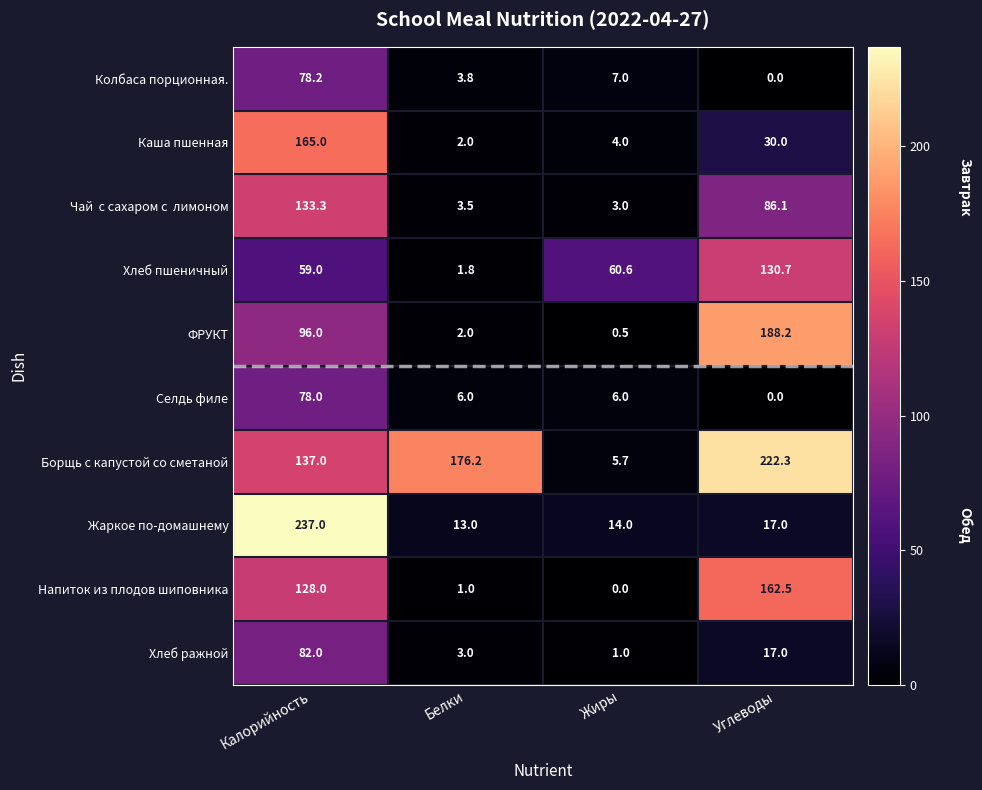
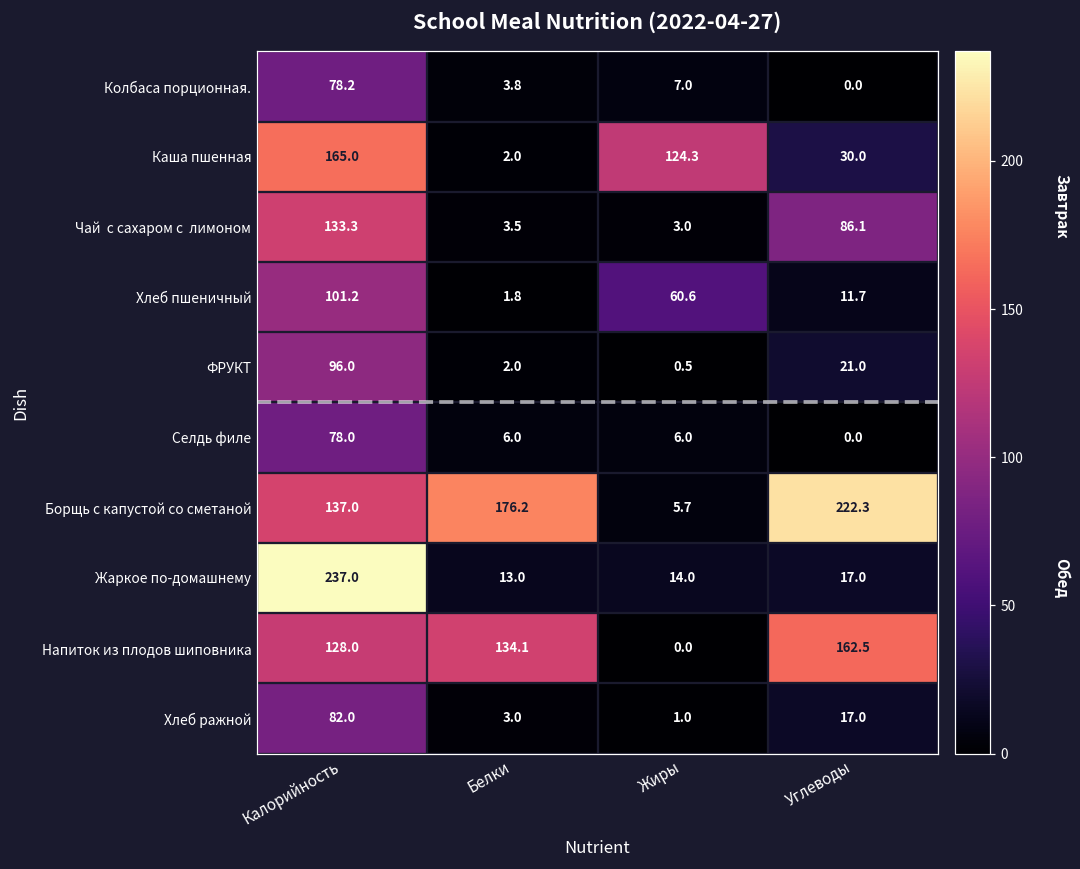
Каша пшенная, Жиры: 4.0 -> 124.3
Хлеб пшеничный, Калорийность: 59.0 -> 101.2
Хлеб пшеничный, Углеводы: 130.7 -> 11.7
ФРУКТ, Углеводы: 188.2 -> 21.0
Напиток из плодов шиповника, Белки: 1.0 -> 134.1
